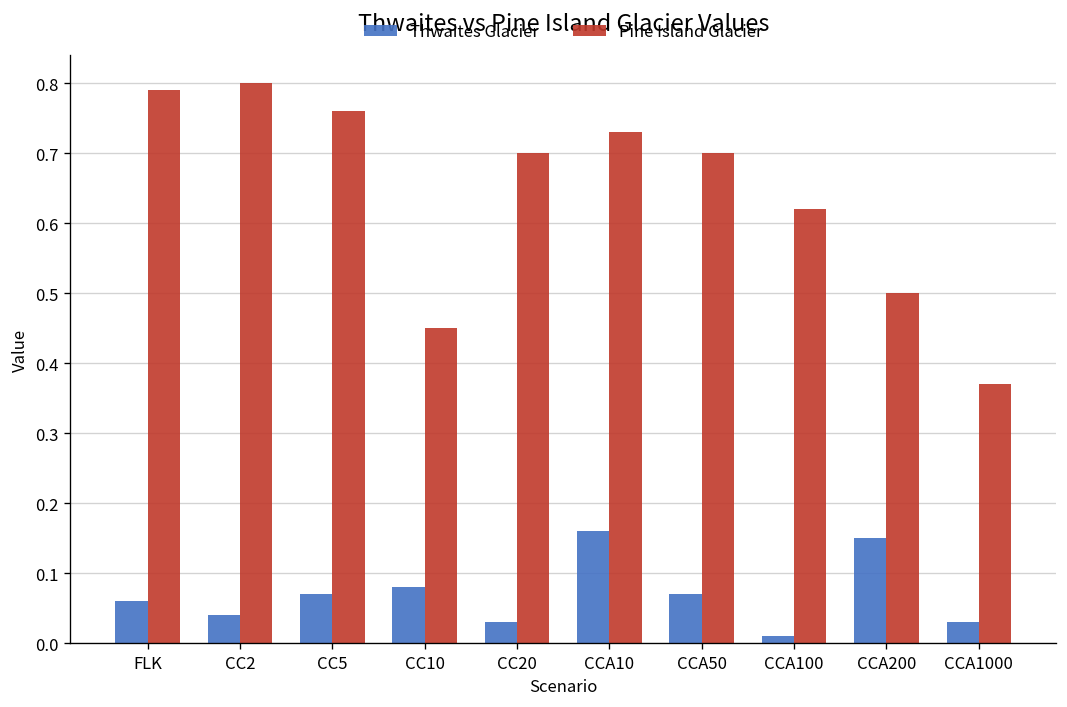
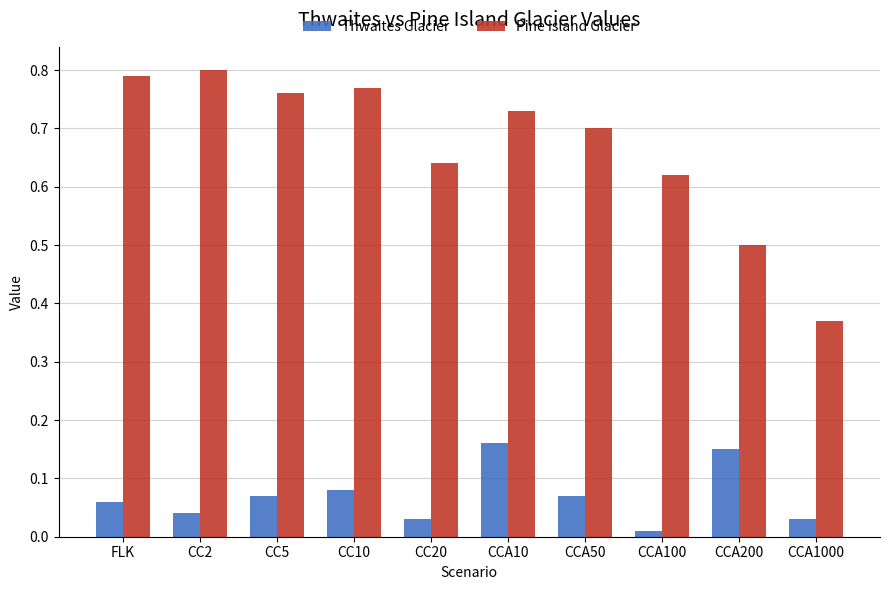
Pine Island Glacier, CC10: 0.45 -> 0.77
Pine Island Glacier, CC20: 0.70 -> 0.64
